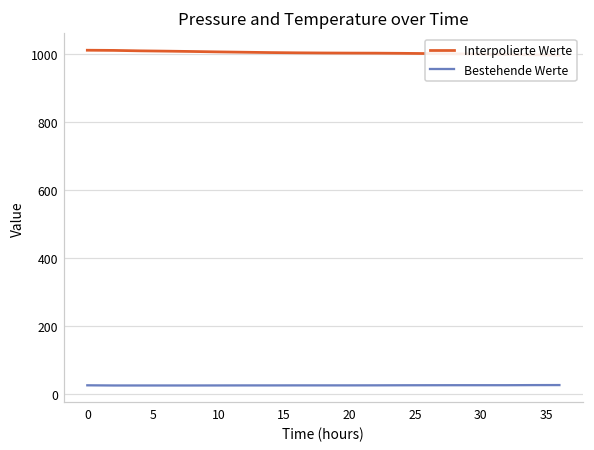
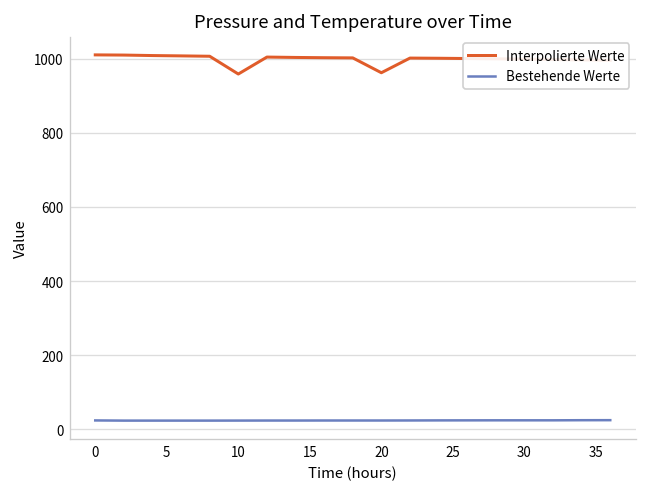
Interpolierte Werte, 10: 1000 -> 960
Interpolierte Werte, 20: 1000 -> 960
